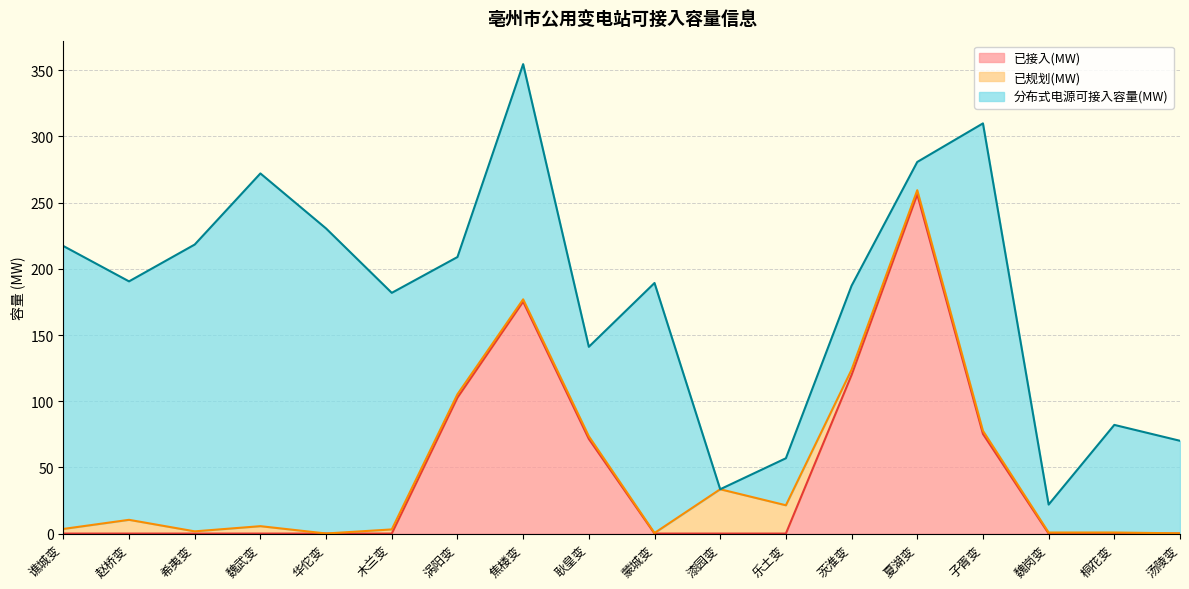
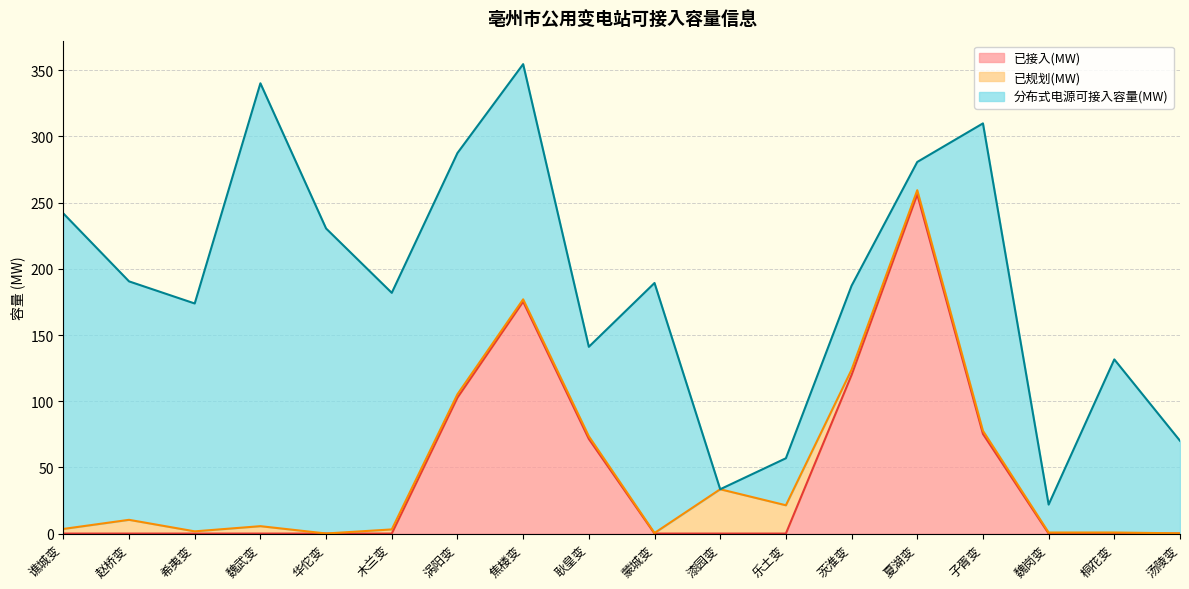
分布式电源可接入容量(MW), 谯城变: 214 -> 238
分布式电源可接入容量(MW), 希夷变: 217 -> 172
分布式电源可接入容量(MW), 魏武变: 266 -> 335
分布式电源可接入容量(MW), 涡阳变: 104 -> 182
分布式电源可接入容量(MW), 桐花变: 81 -> 131
